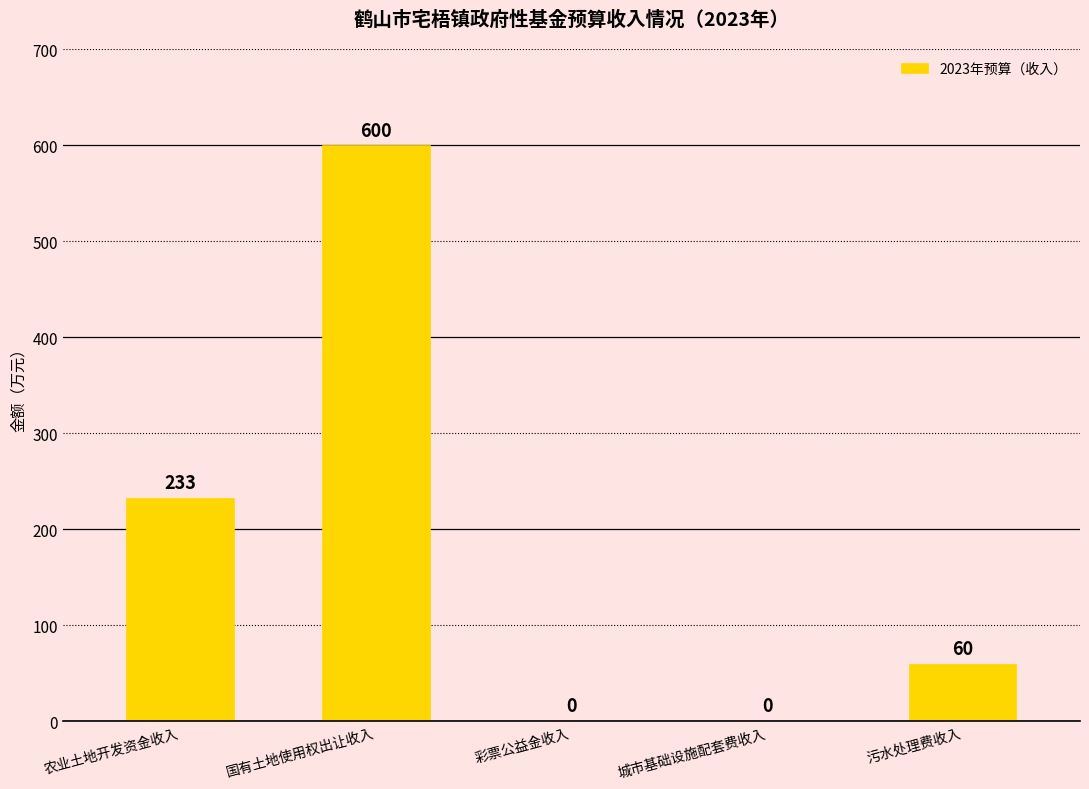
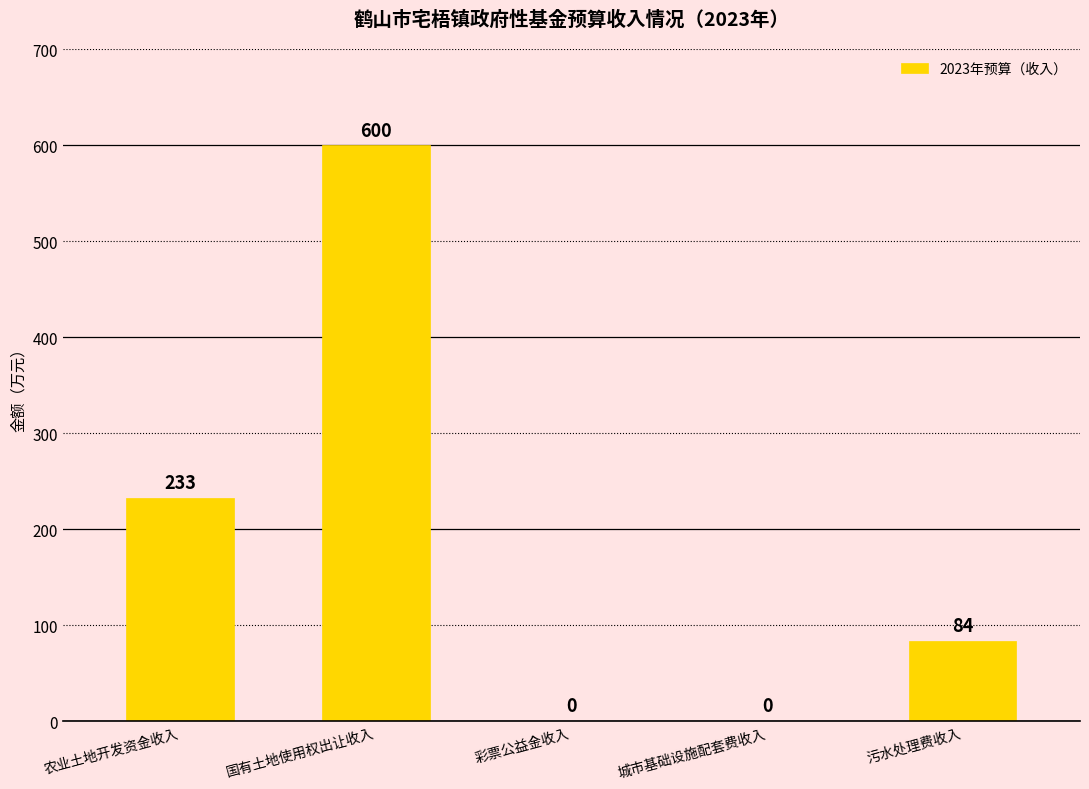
污水处理费收入: 60 -> 84
